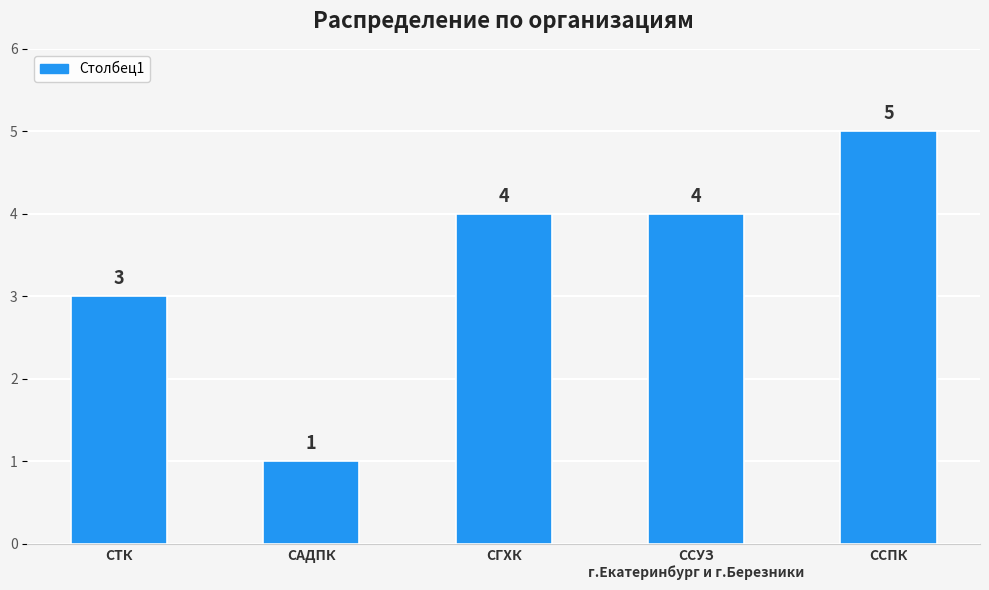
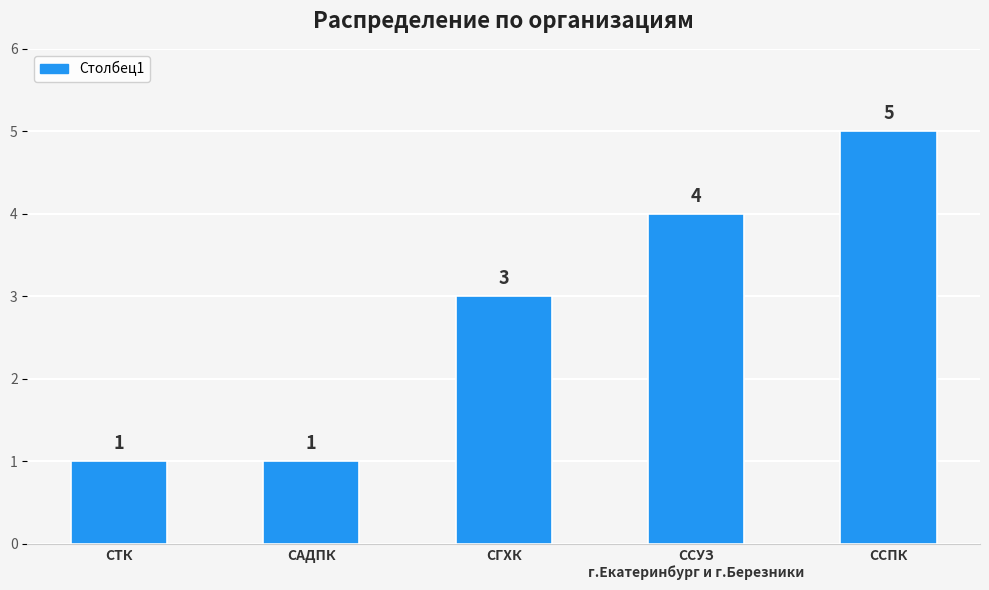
СТК: 3 -> 1
СГХК: 4 -> 3
